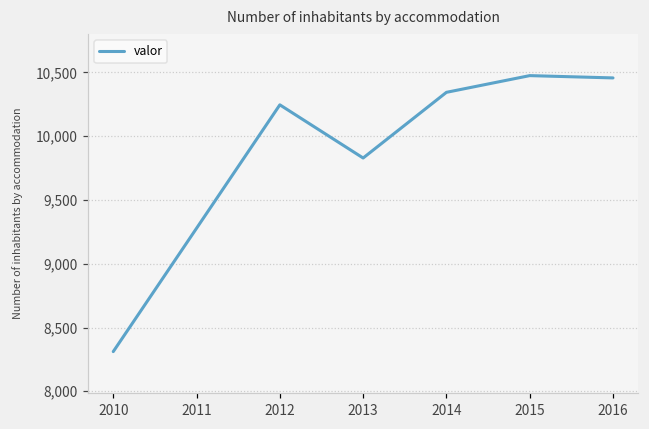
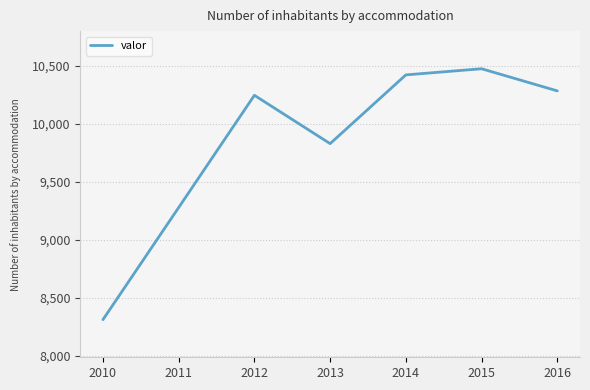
2014: 10,340 -> 10,420
2016: 10,460 -> 10,280
